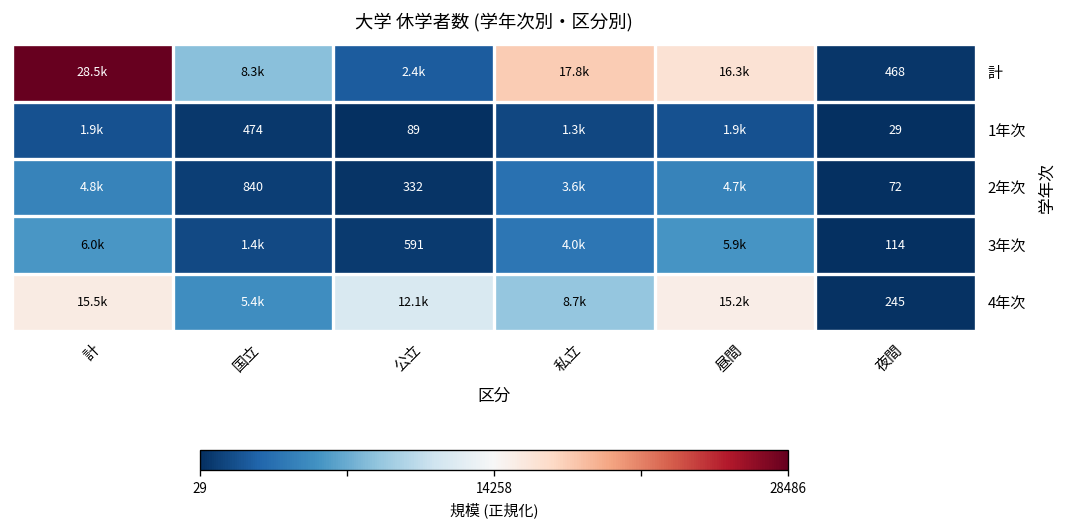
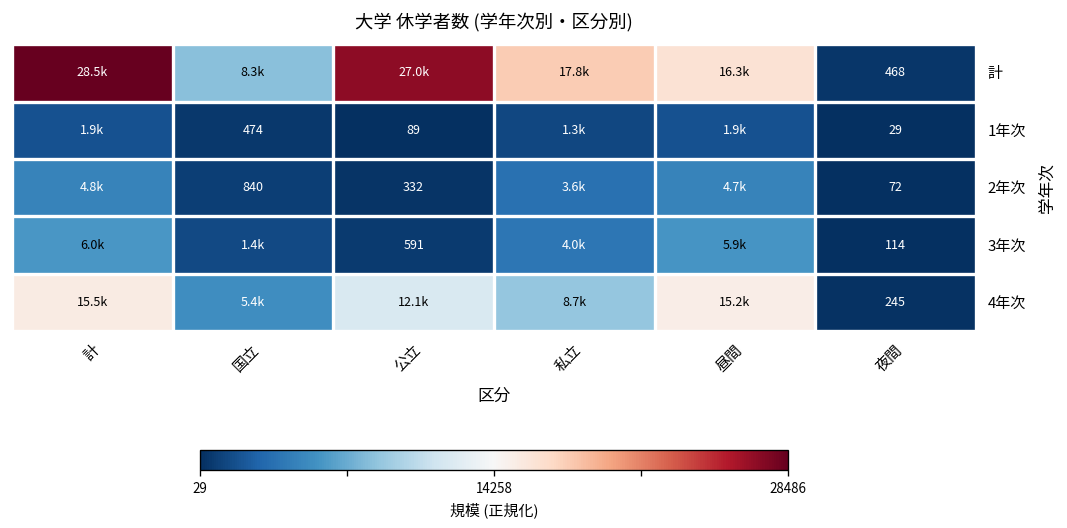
計, 公立: 2.4k -> 27.0k
